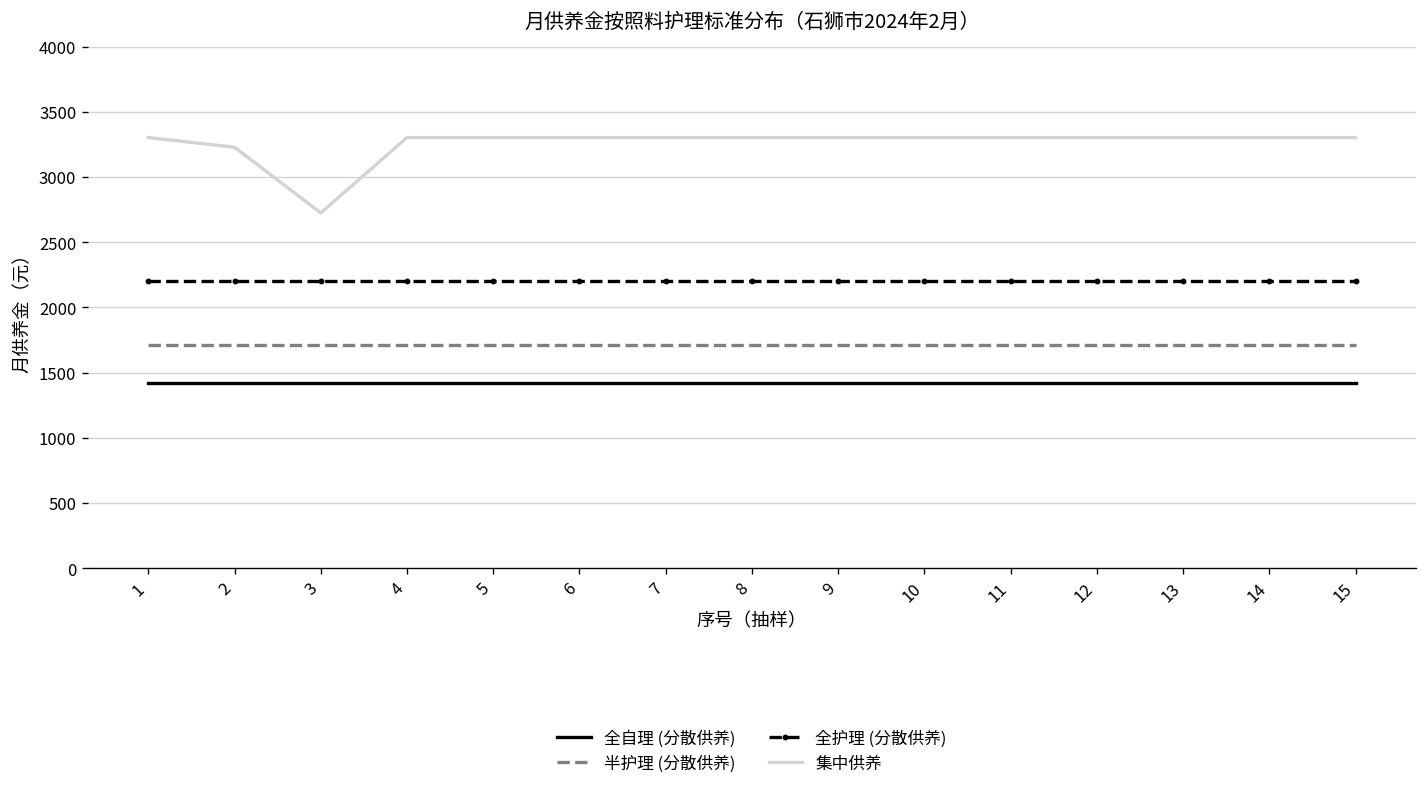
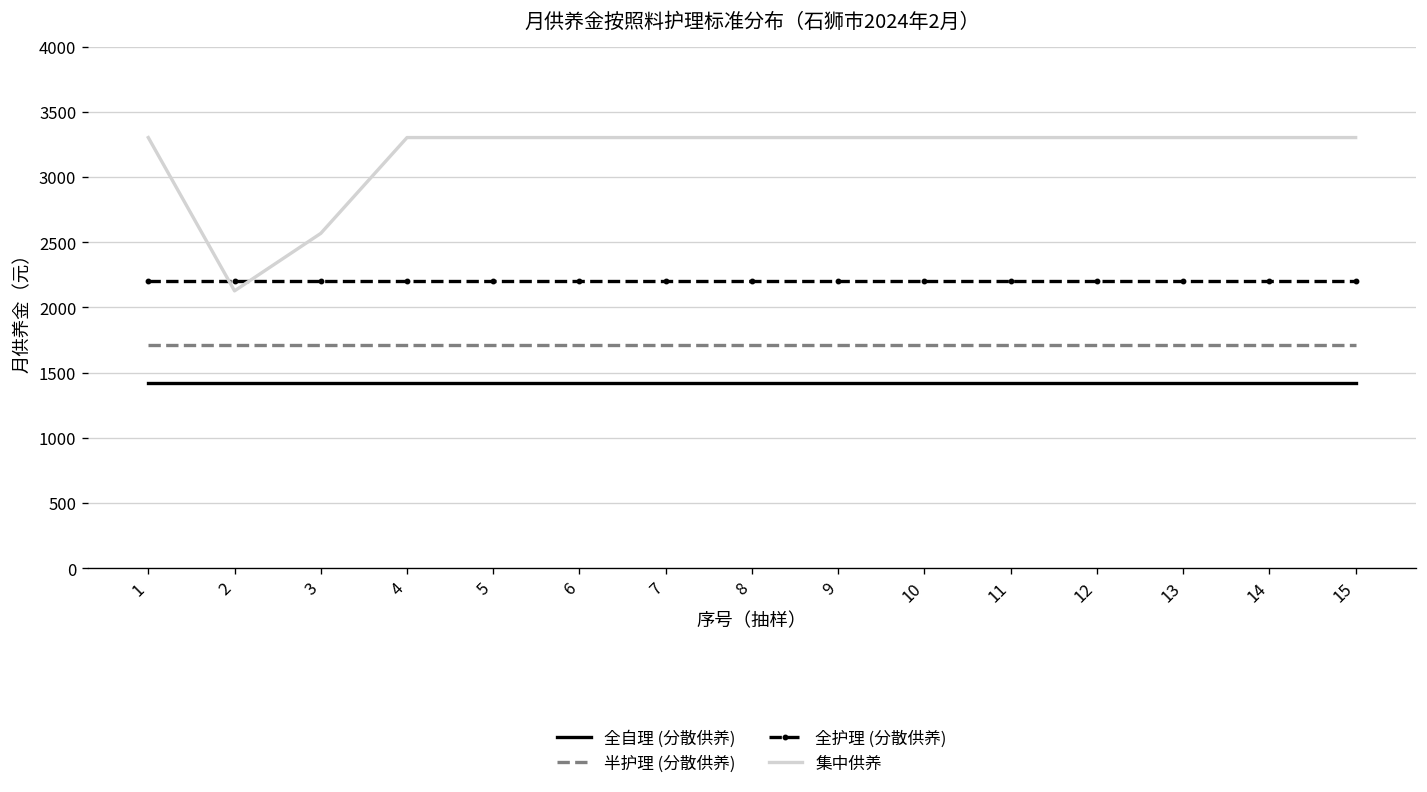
集中供养, 2: 3230 -> 2130
集中供养, 3: 2730 -> 2570
